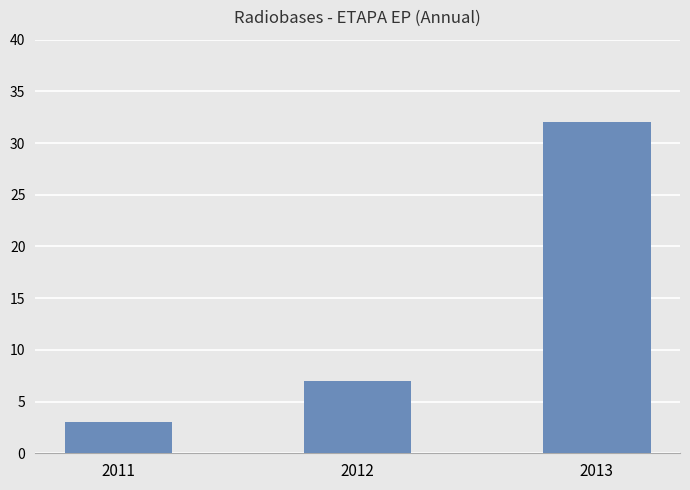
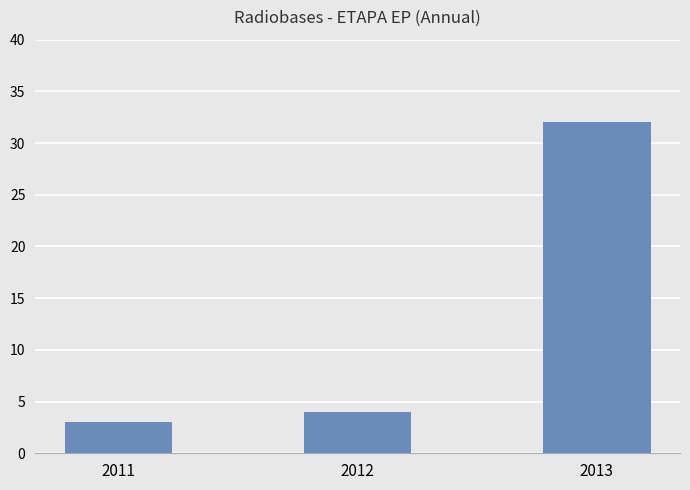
2012: 7 -> 4
